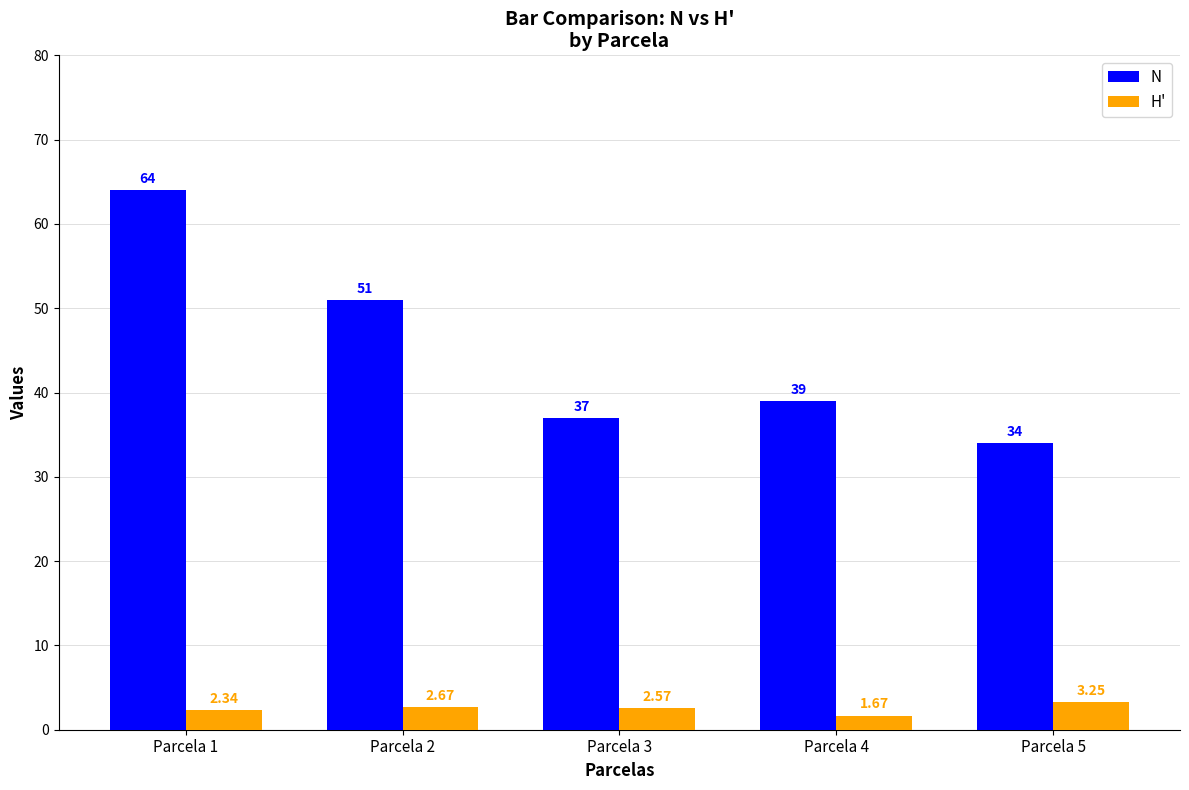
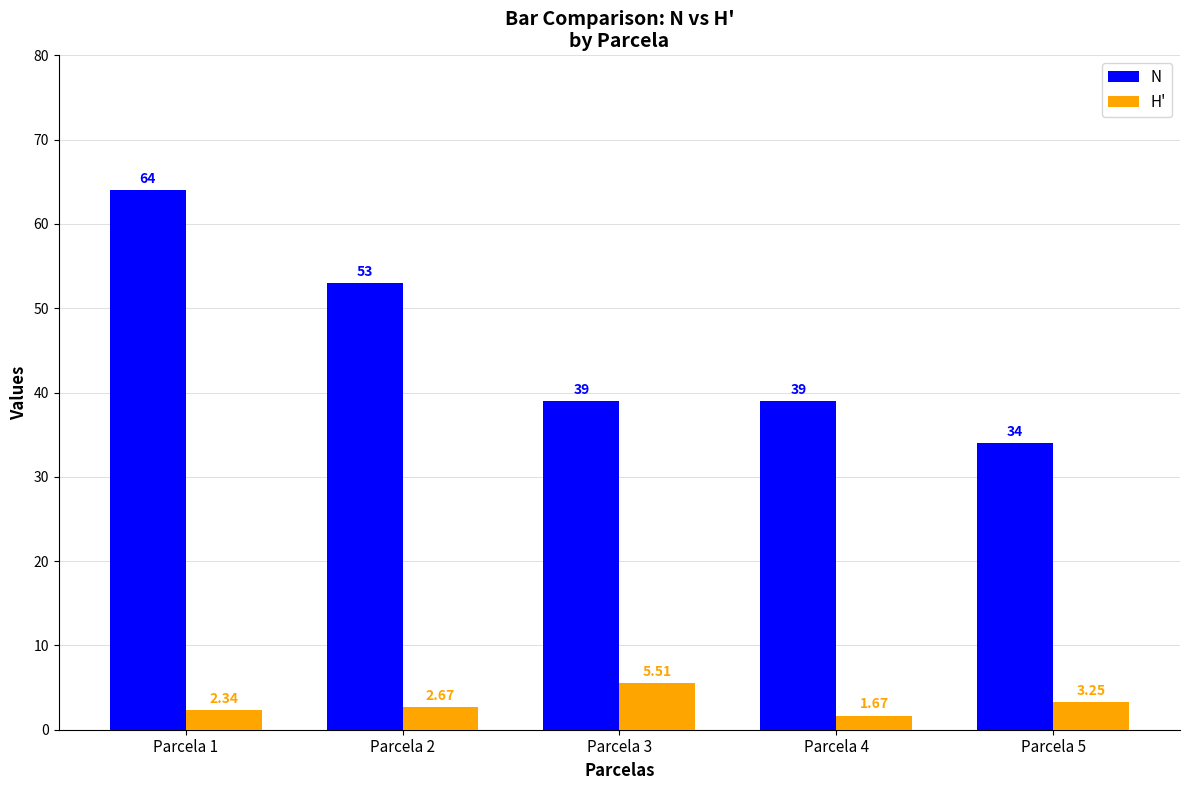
N, Parcela 2: 51 -> 53
N, Parcela 3: 37 -> 39
H', Parcela 3: 2.57 -> 5.51
